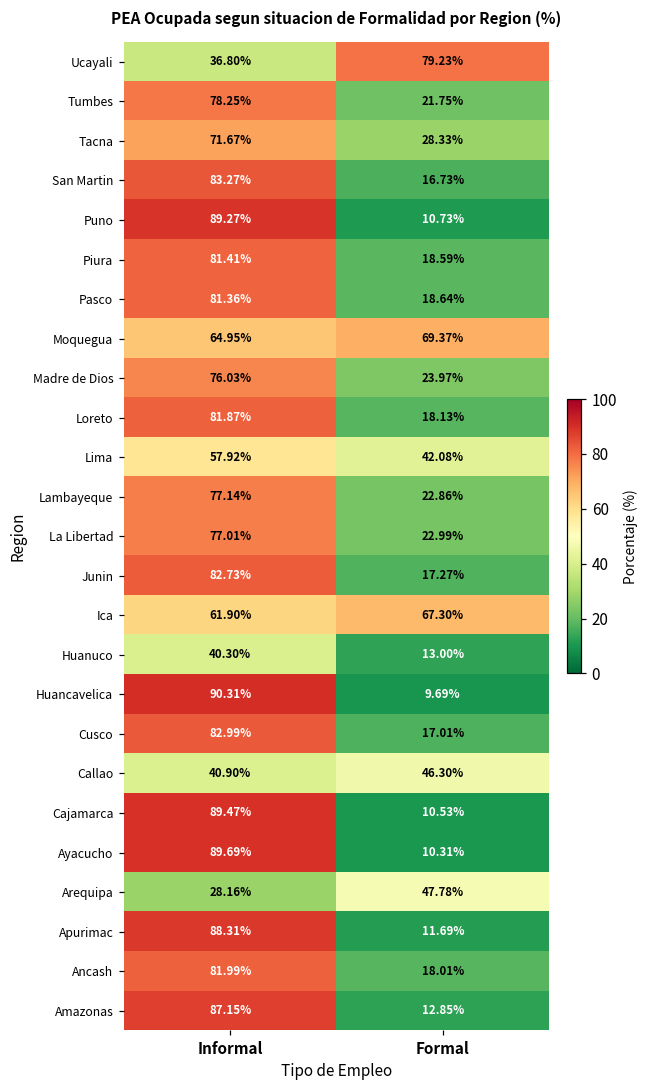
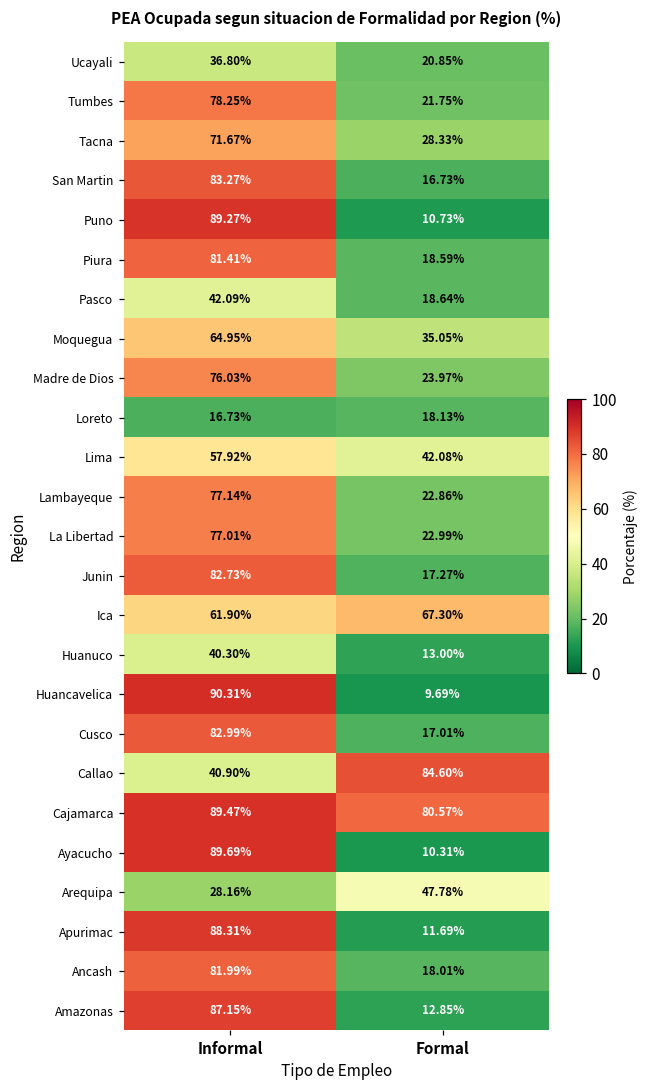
Ucayali, Formal: 79.23% -> 20.85%
Pasco, Informal: 81.36% -> 42.09%
Moquegua, Formal: 69.37% -> 35.05%
Loreto, Informal: 81.87% -> 16.73%
Callao, Formal: 46.30% -> 84.60%
Cajamarca, Formal: 10.53% -> 80.57%
